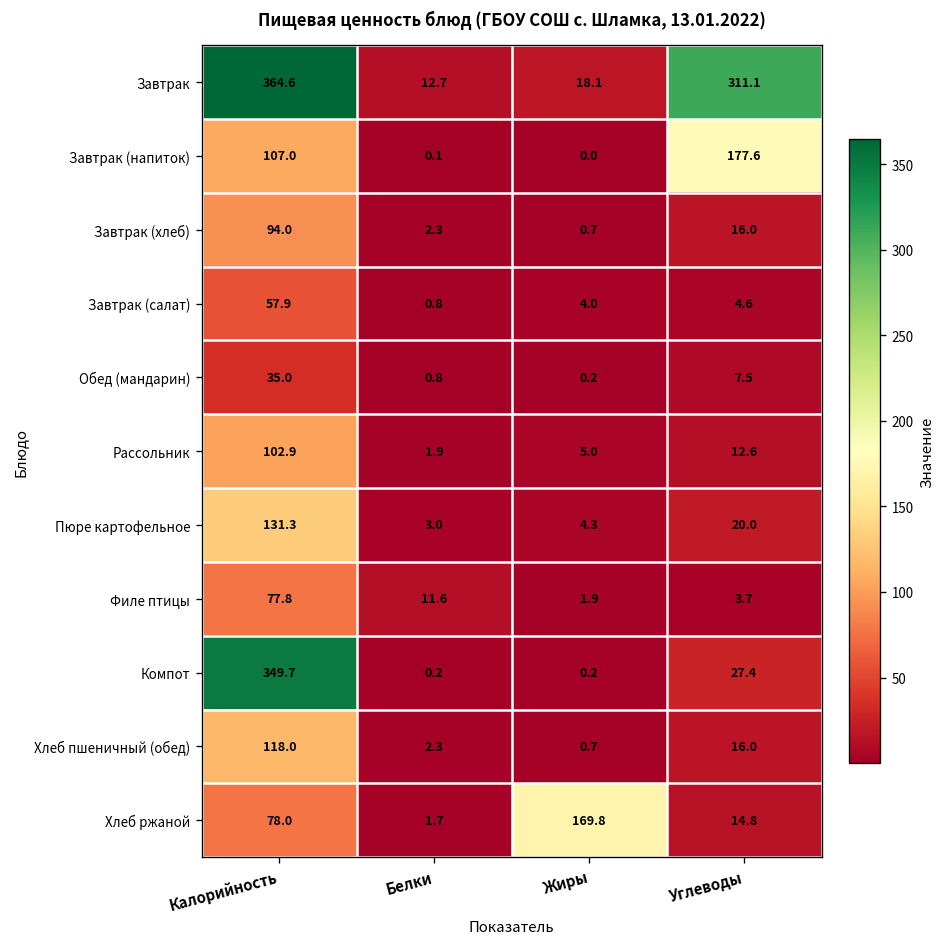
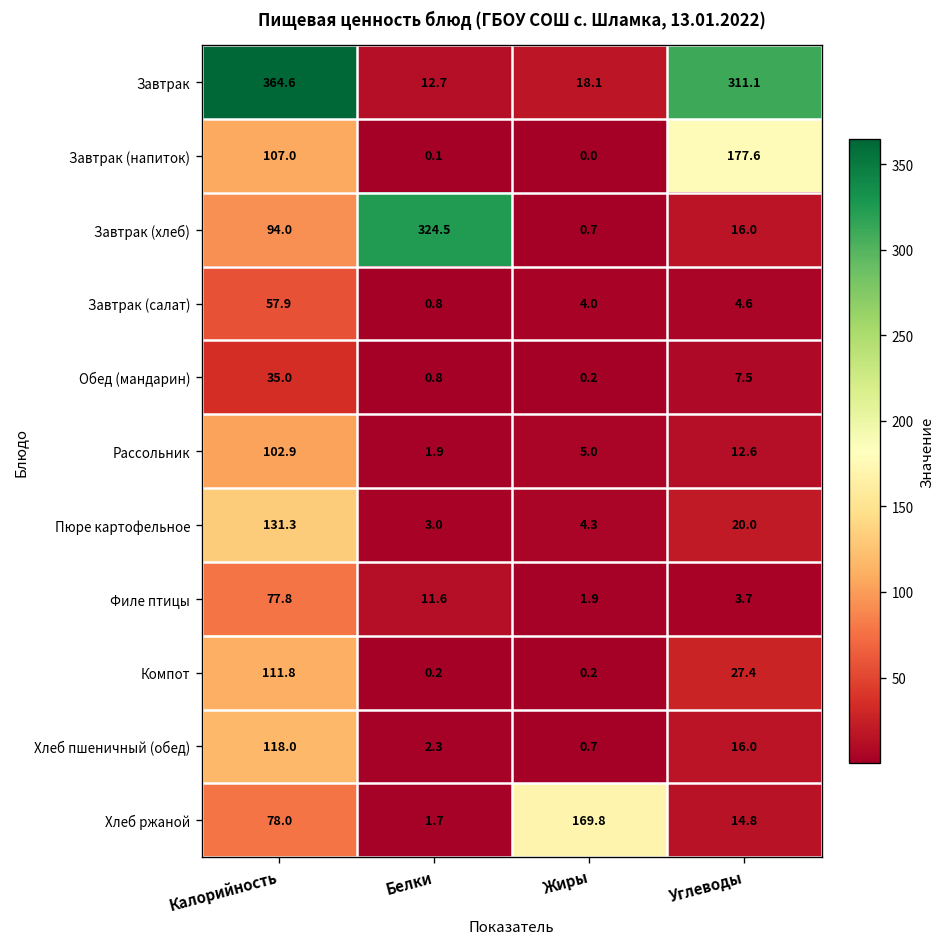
Завтрак (хлеб), Белки: 2.3 -> 324.5
Компот, Калорийность: 349.7 -> 111.8
